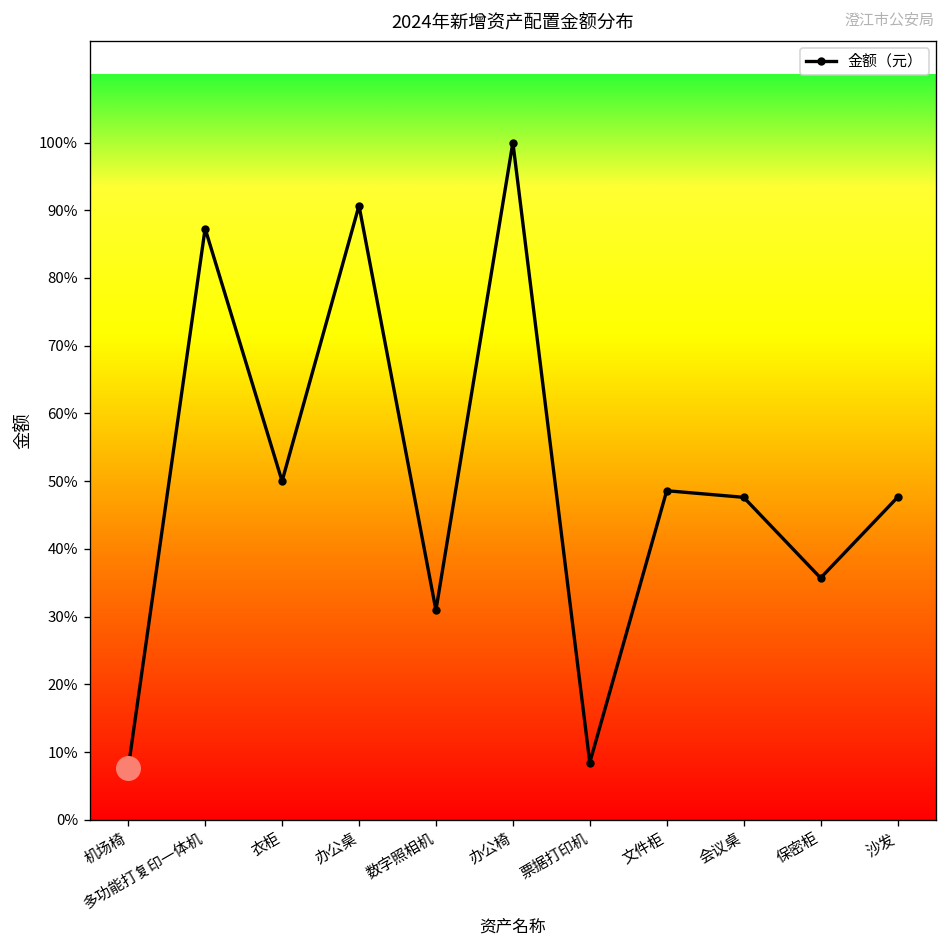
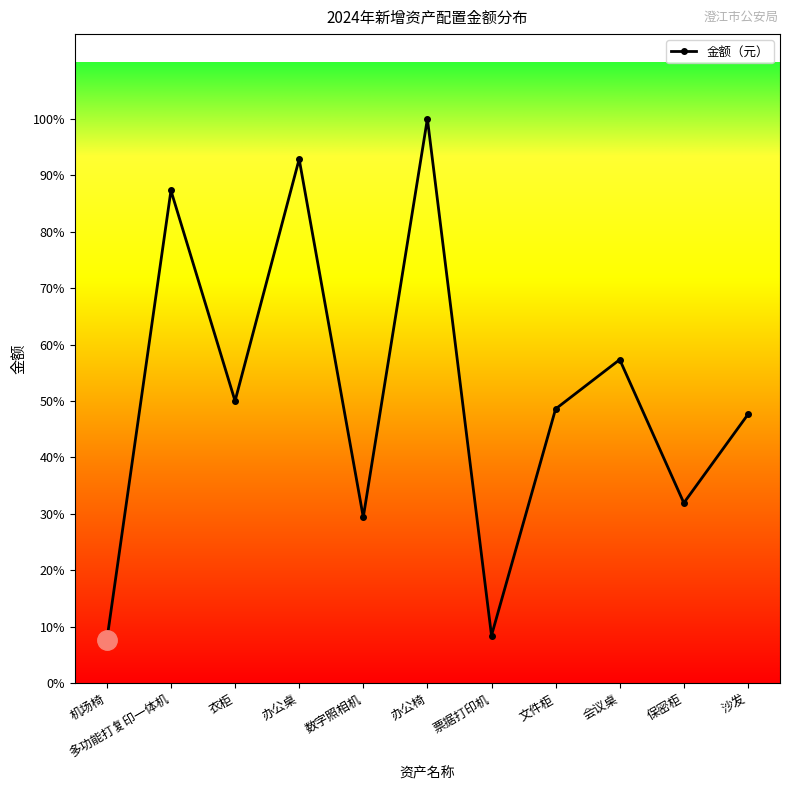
金额（元）, 办公桌: 91% -> 93%
金额（元）, 数字照相机: 31% -> 29%
金额（元）, 会议桌: 48% -> 57%
金额（元）, 保密柜: 36% -> 32%
